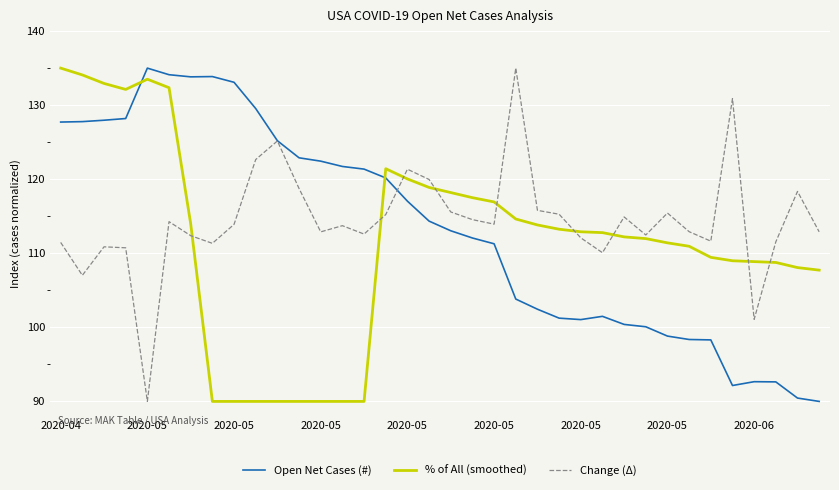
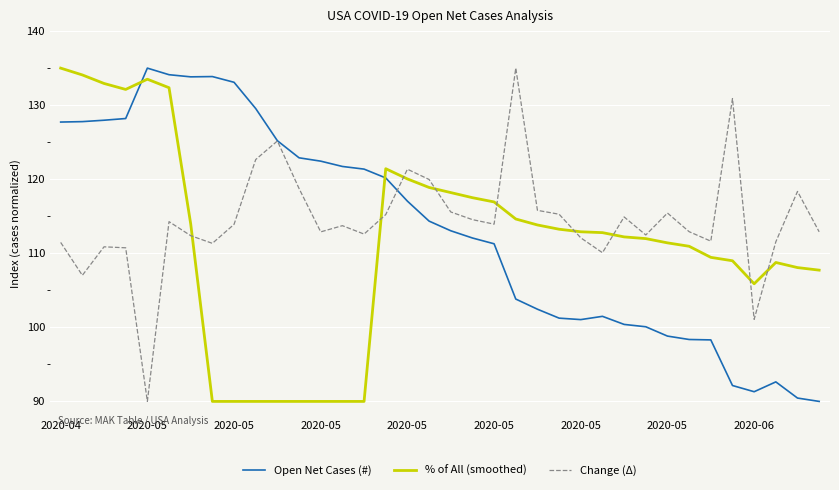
Open Net Cases (#), 2020-06: 93 -> 91
% of All (smoothed), 2020-06: 109 -> 106
